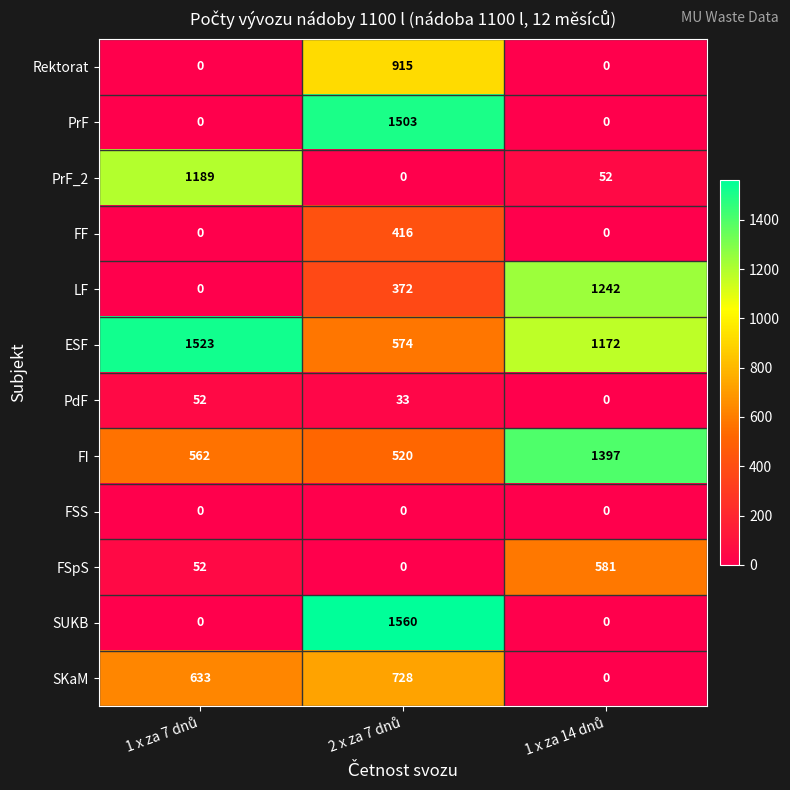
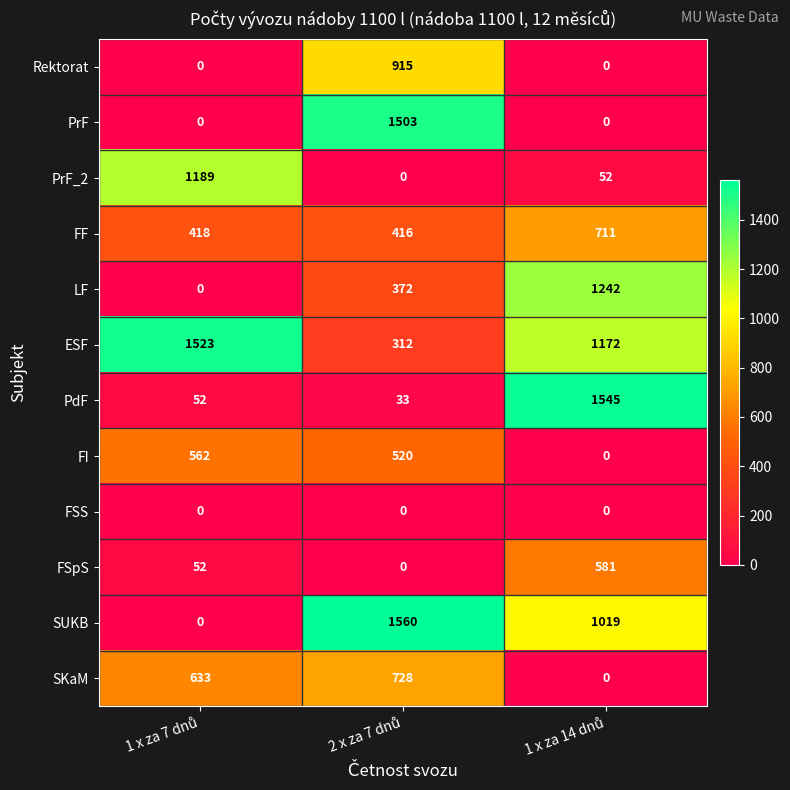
FF, 1 x za 7 dnů: 0 -> 418
FF, 1 x za 14 dnů: 0 -> 711
ESF, 2 x za 7 dnů: 574 -> 312
PdF, 1 x za 14 dnů: 0 -> 1545
FI, 1 x za 14 dnů: 1397 -> 0
SUKB, 1 x za 14 dnů: 0 -> 1019
